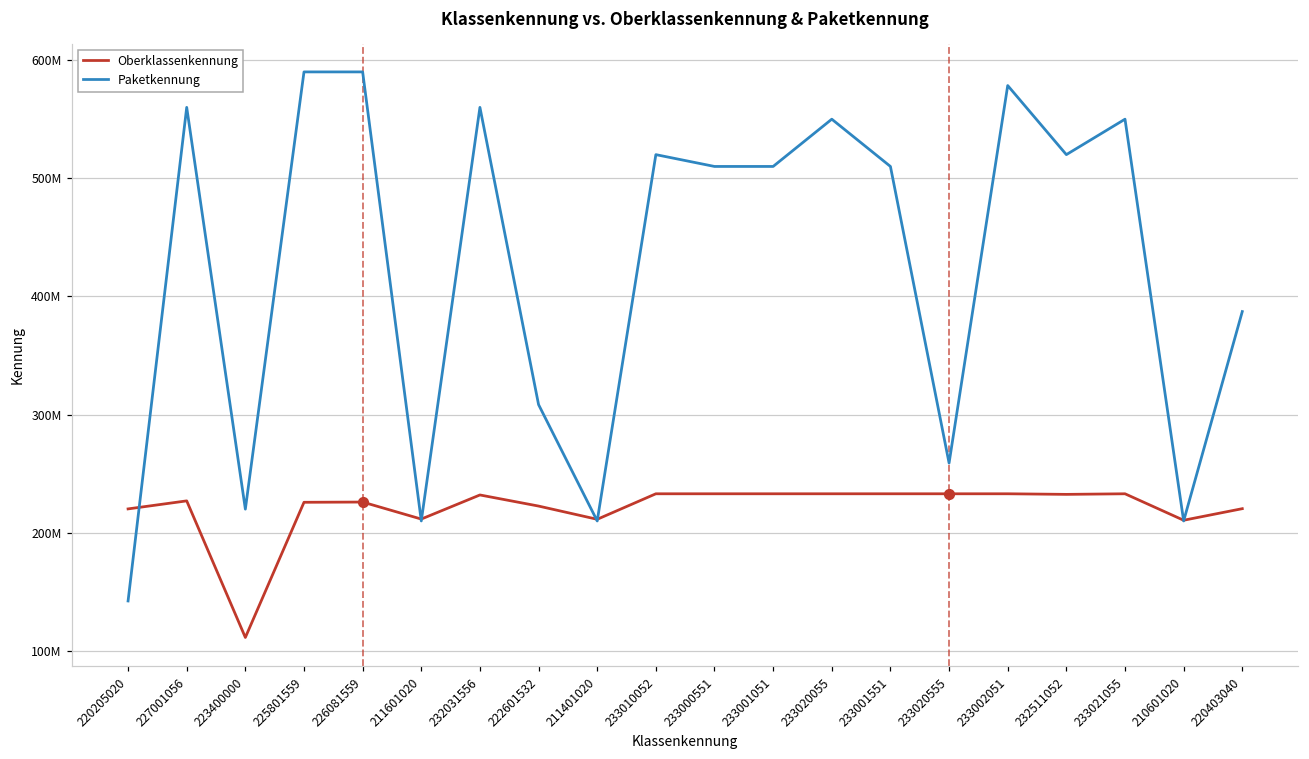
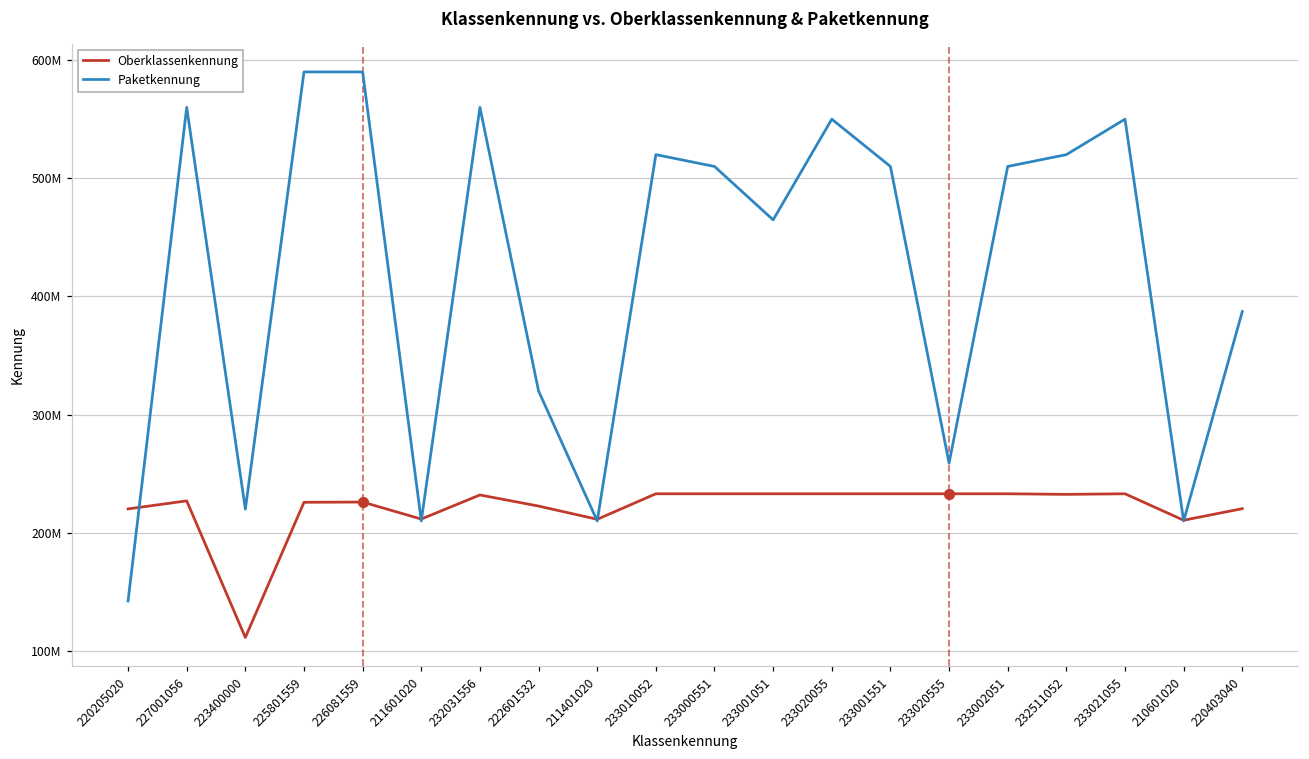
Paketkennung, 222601532: 308000000 -> 320000000
Paketkennung, 233001051: 510000000 -> 465000000
Paketkennung, 233002051: 578000000 -> 510000000
